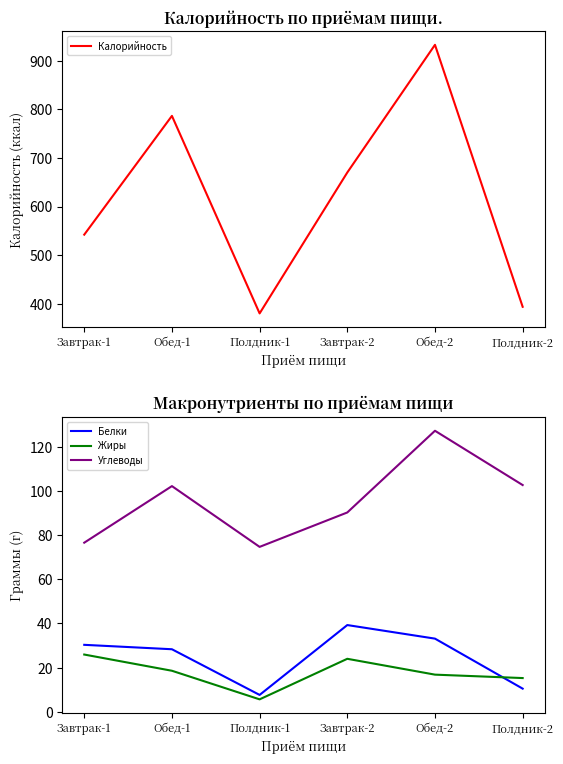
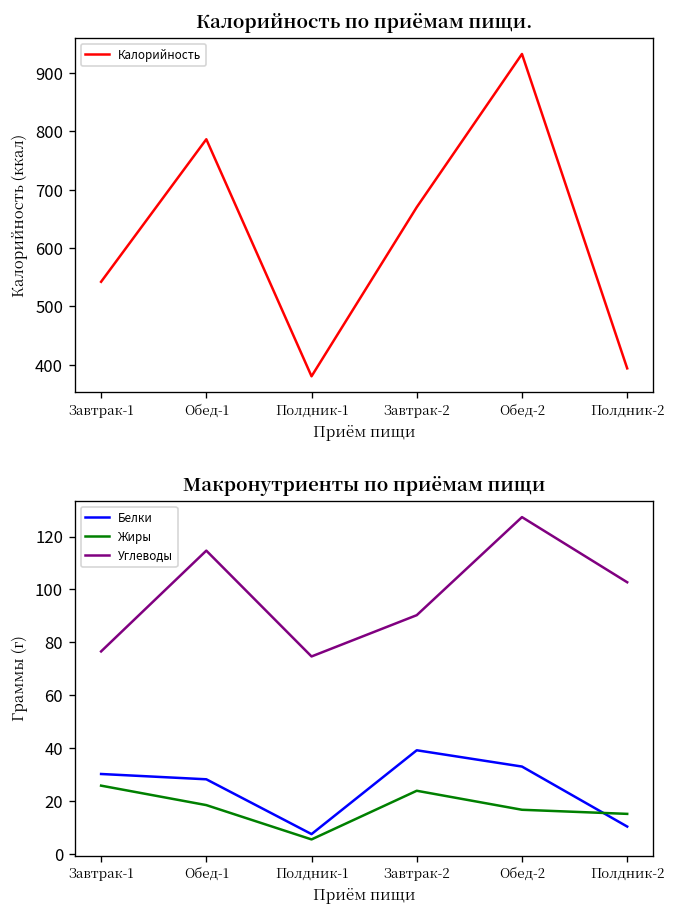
Макронутриенты по приёмам пищи, Углеводы, Обед-1: 102 -> 115
